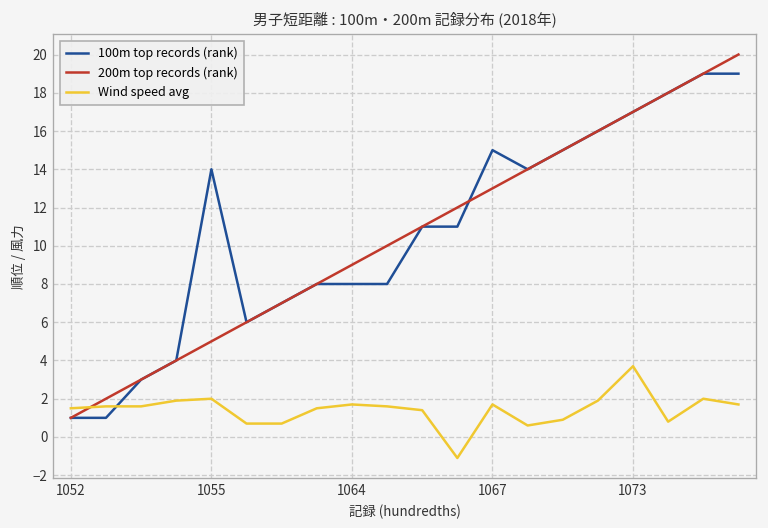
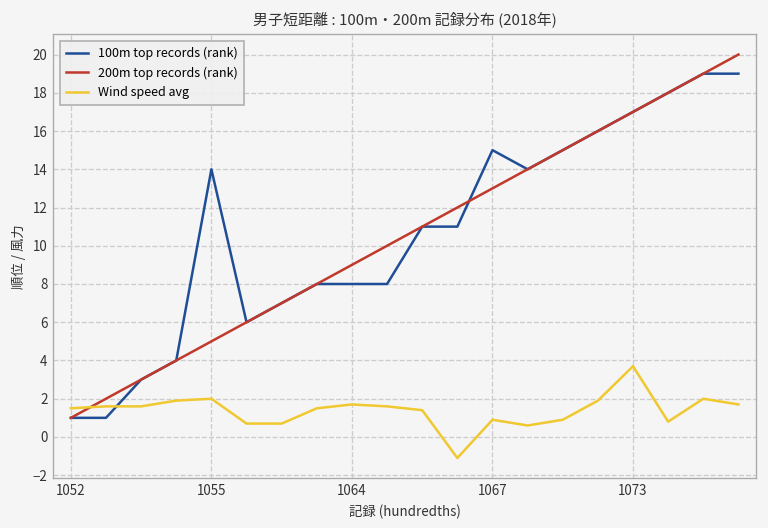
Wind speed avg, 1067: 1.7 -> 0.9
